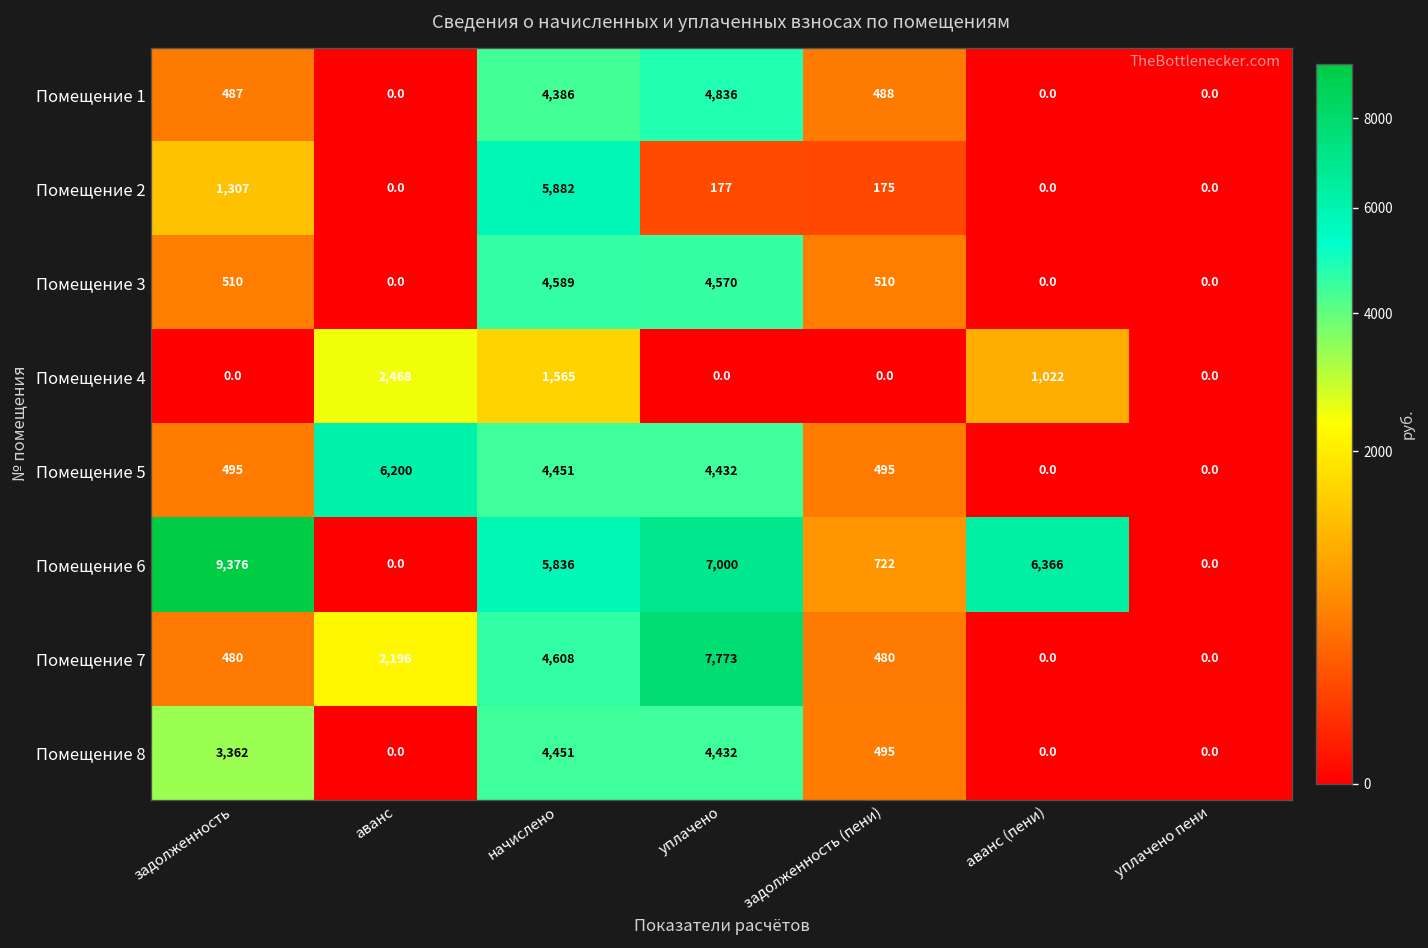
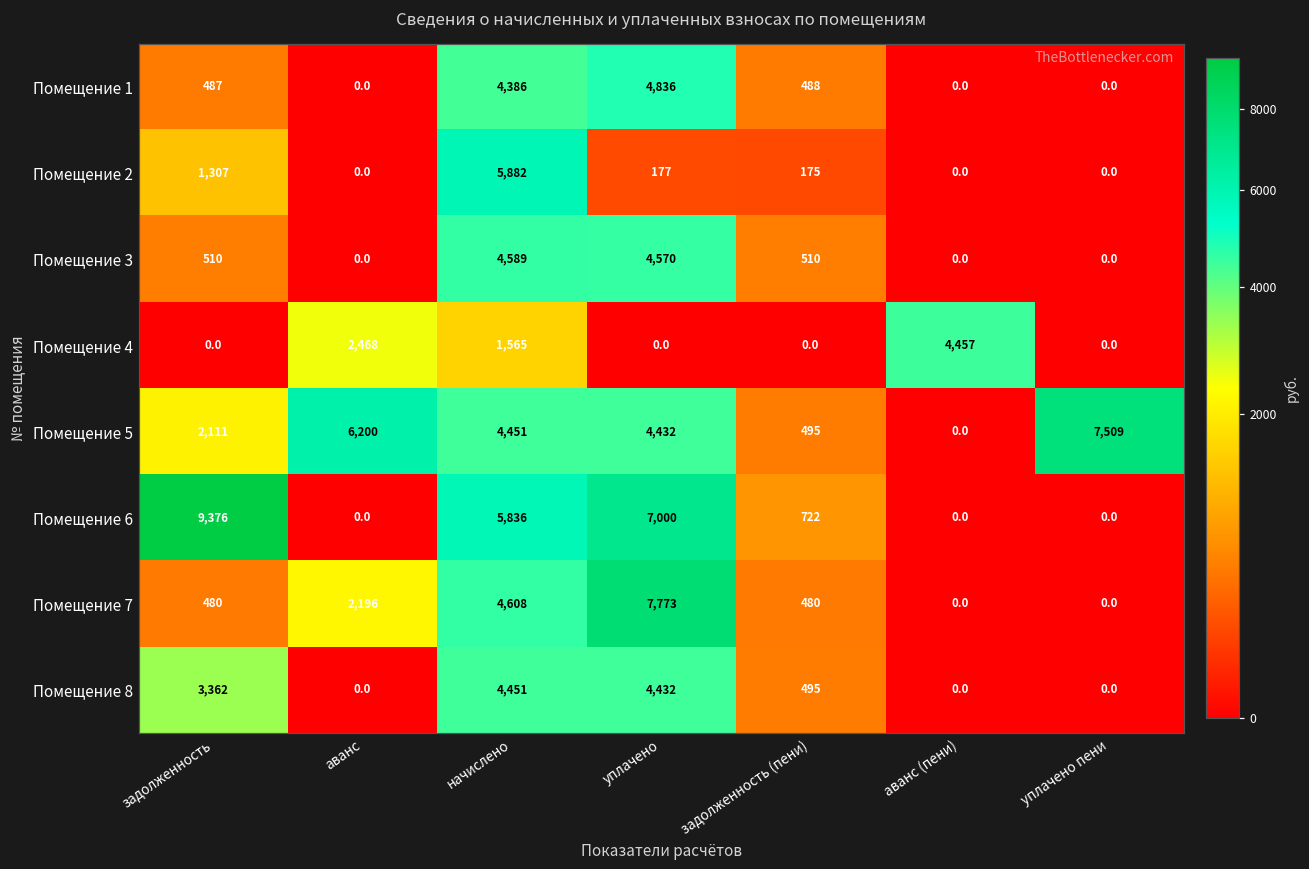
Помещение 4, аванс (пени): 1,022 -> 4,457
Помещение 5, задолженность: 495 -> 2,111
Помещение 5, уплачено пени: 0.0 -> 7,509
Помещение 6, аванс (пени): 6,366 -> 0.0
